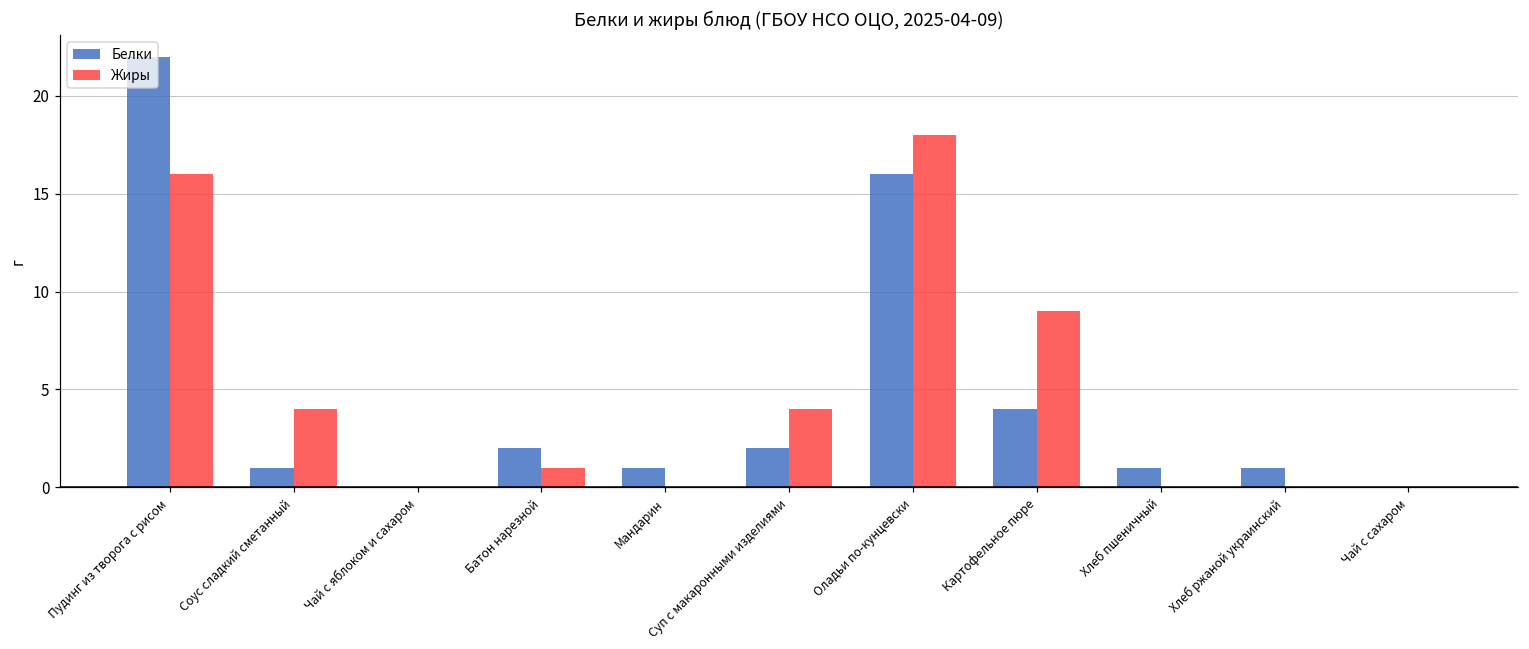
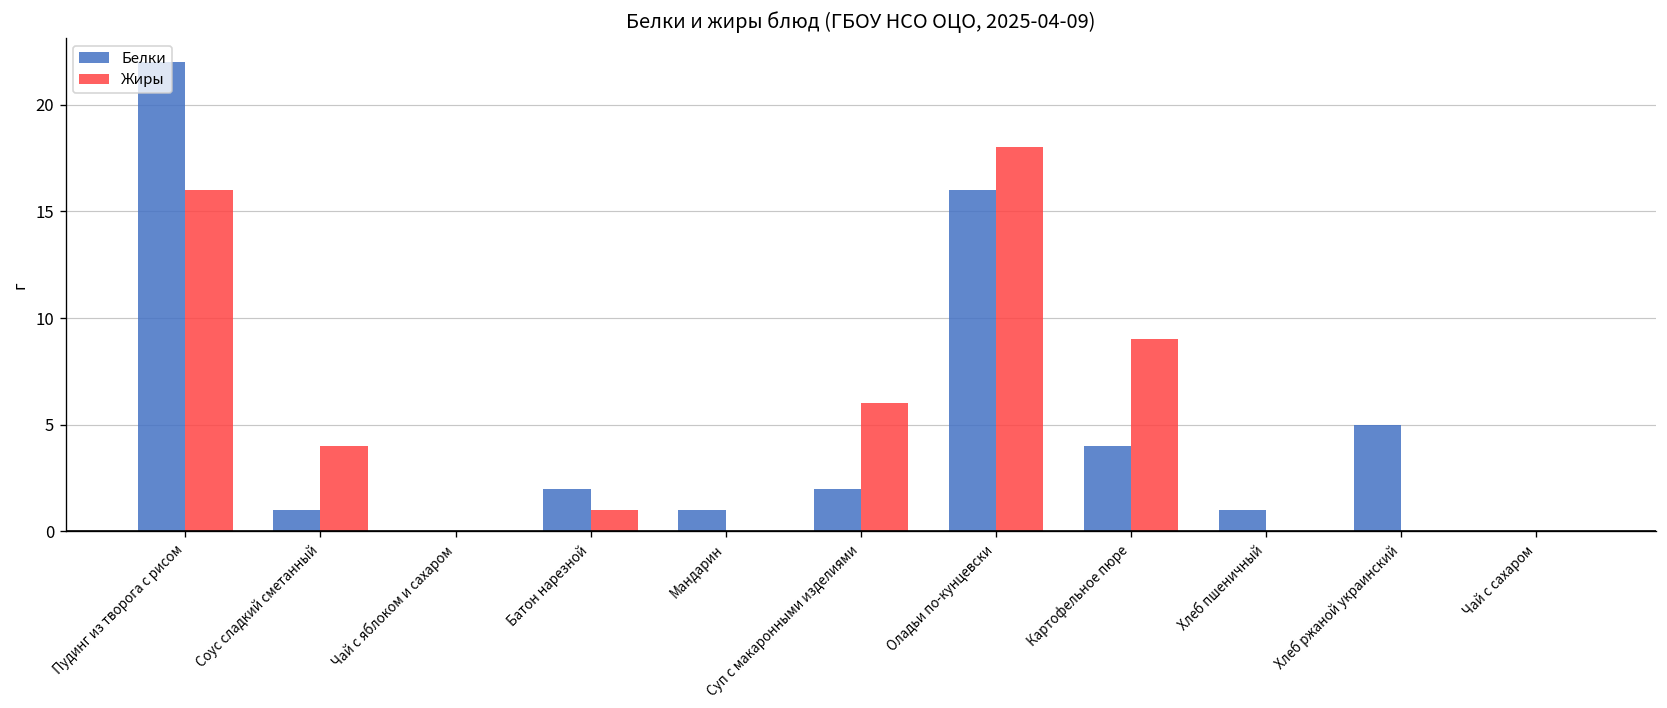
Жиры, Суп с макаронными изделиями: 4 -> 6
Белки, Хлеб ржаной украинский: 1 -> 5
